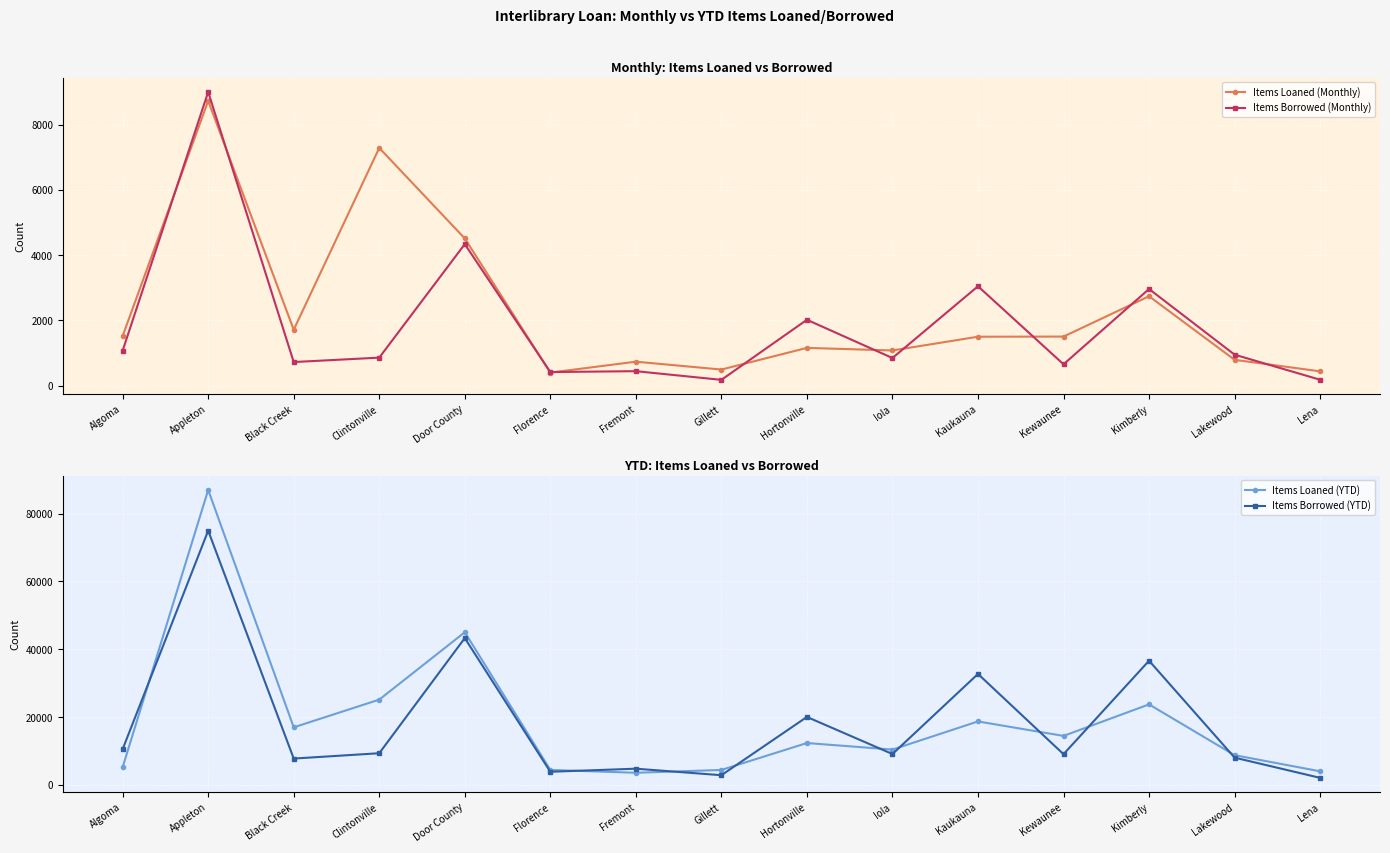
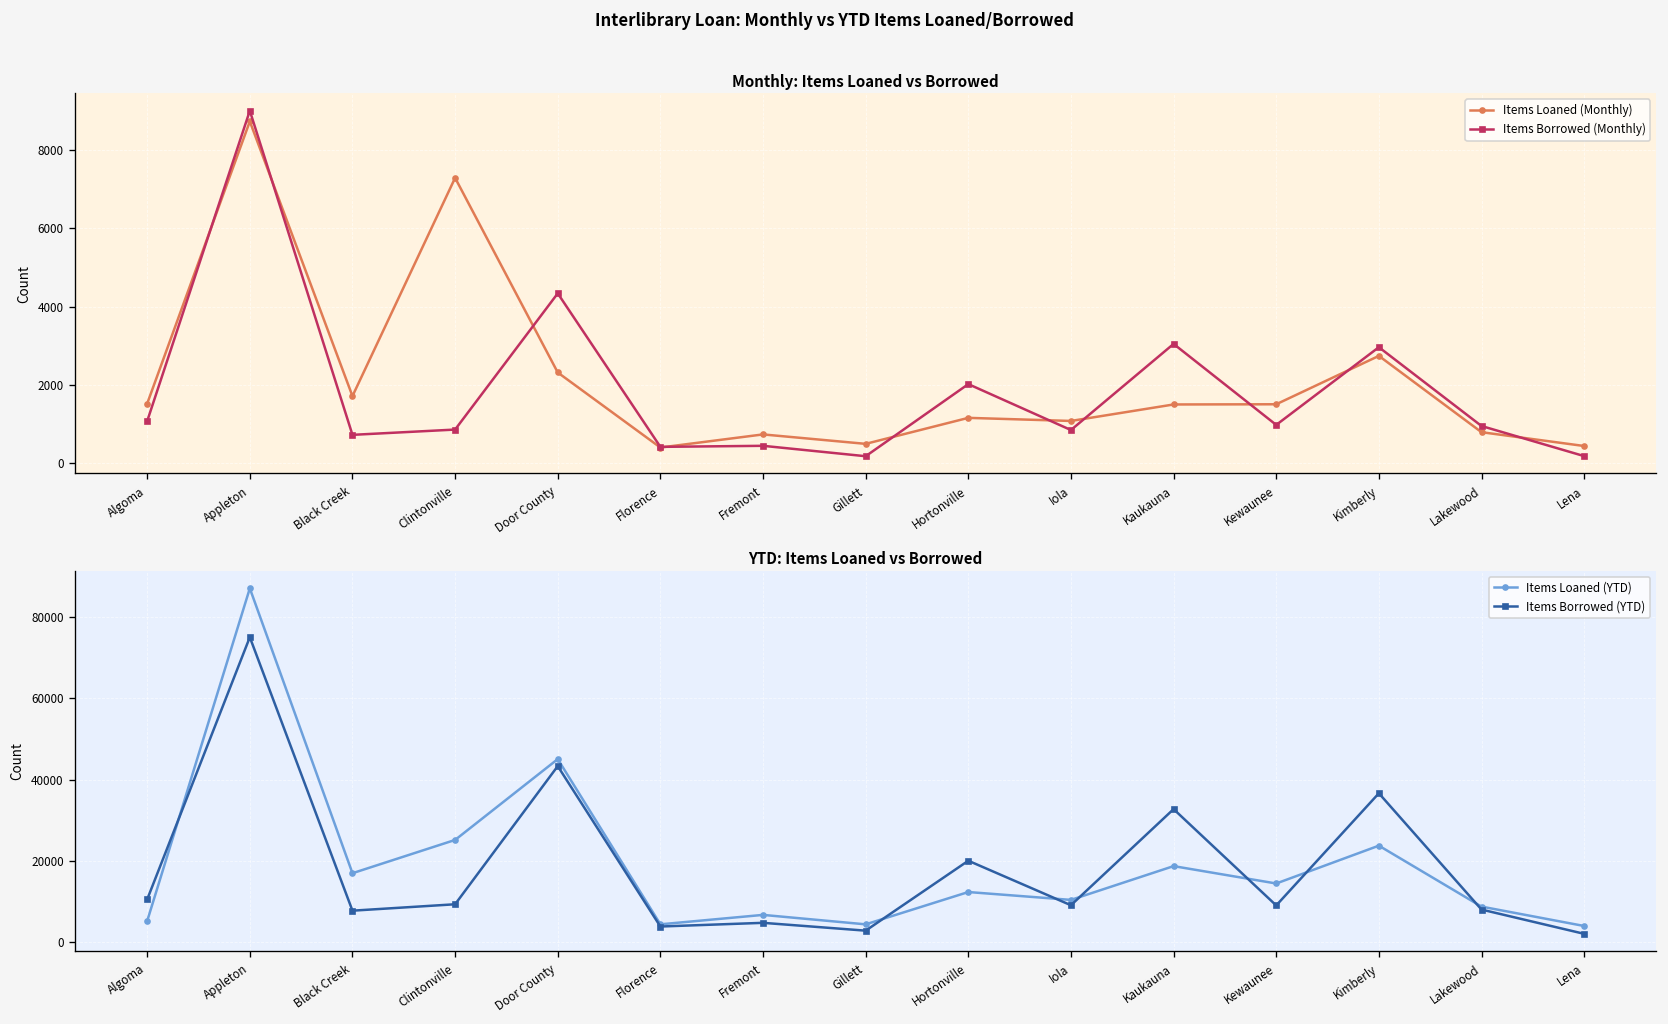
Monthly: Items Loaned vs Borrowed, Items Loaned (Monthly), Door County: 4500 -> 2300
Monthly: Items Loaned vs Borrowed, Items Borrowed (Monthly), Kewaunee: 700 -> 1000
YTD: Items Loaned vs Borrowed, Items Loaned (YTD), Fremont: 4000 -> 7000
